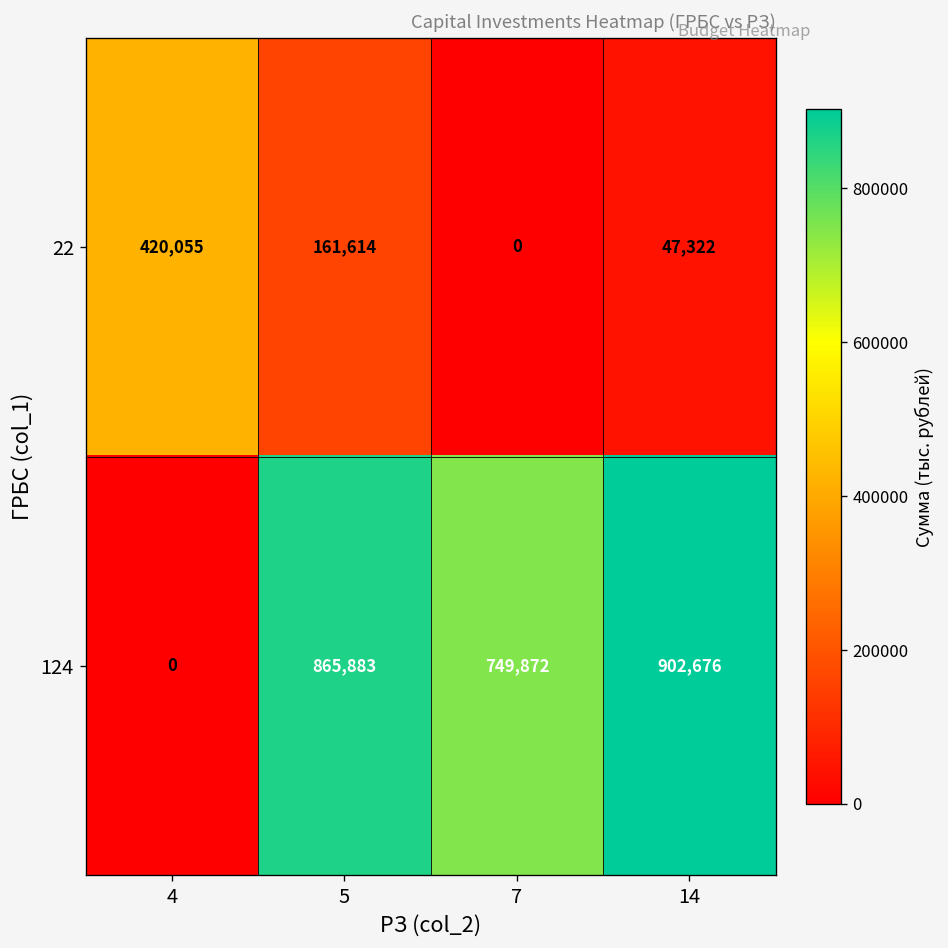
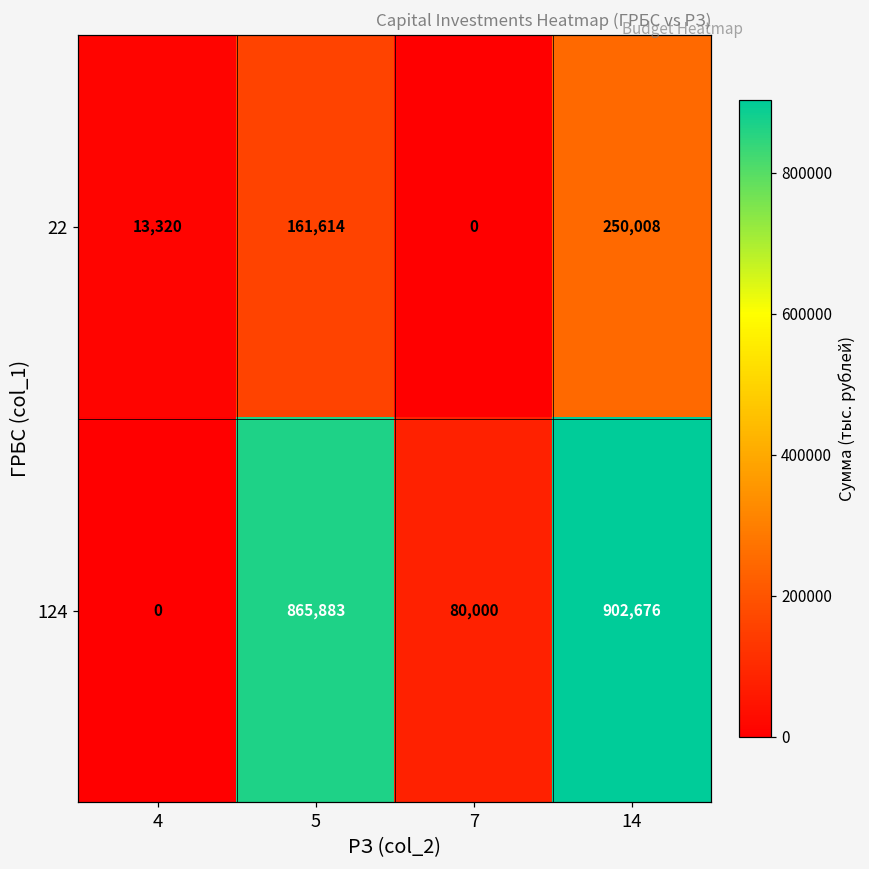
22, 4: 420,055 -> 13,320
22, 14: 47,322 -> 250,008
124, 7: 749,872 -> 80,000
